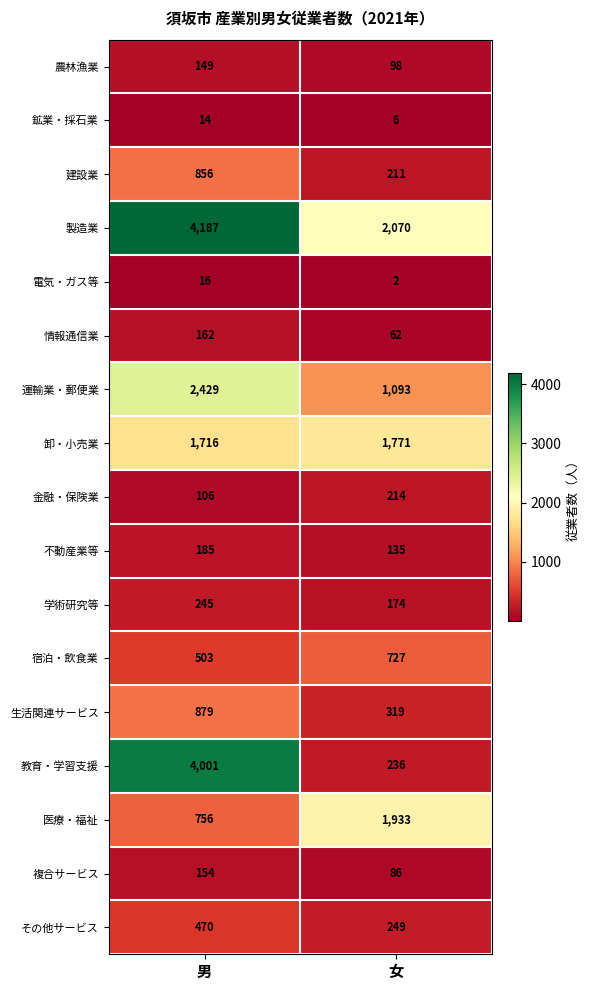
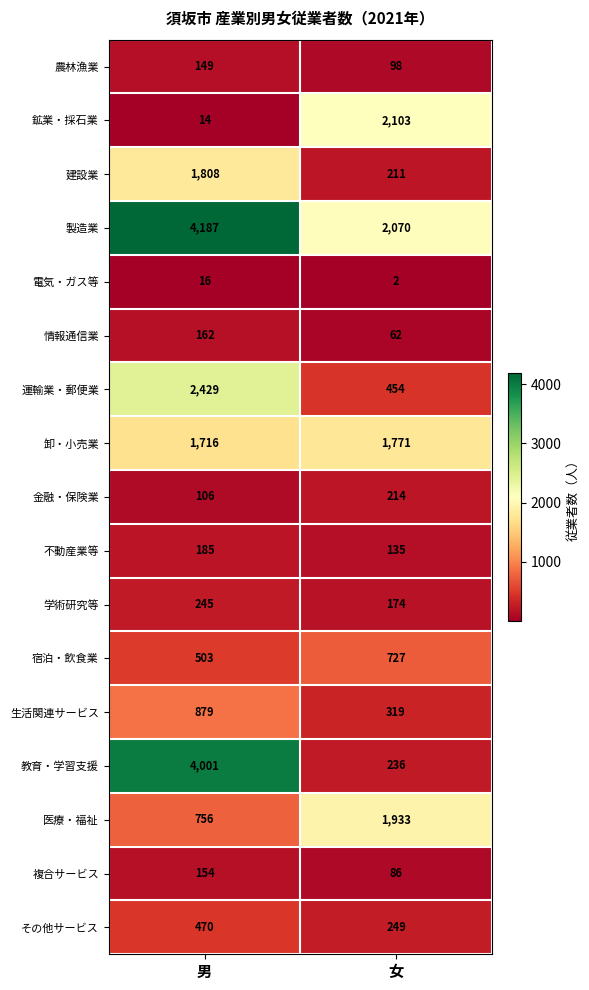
鉱業・採石業, 女: 6 -> 2,103
建設業, 男: 856 -> 1,808
運輸業・郵便業, 女: 1,093 -> 454
